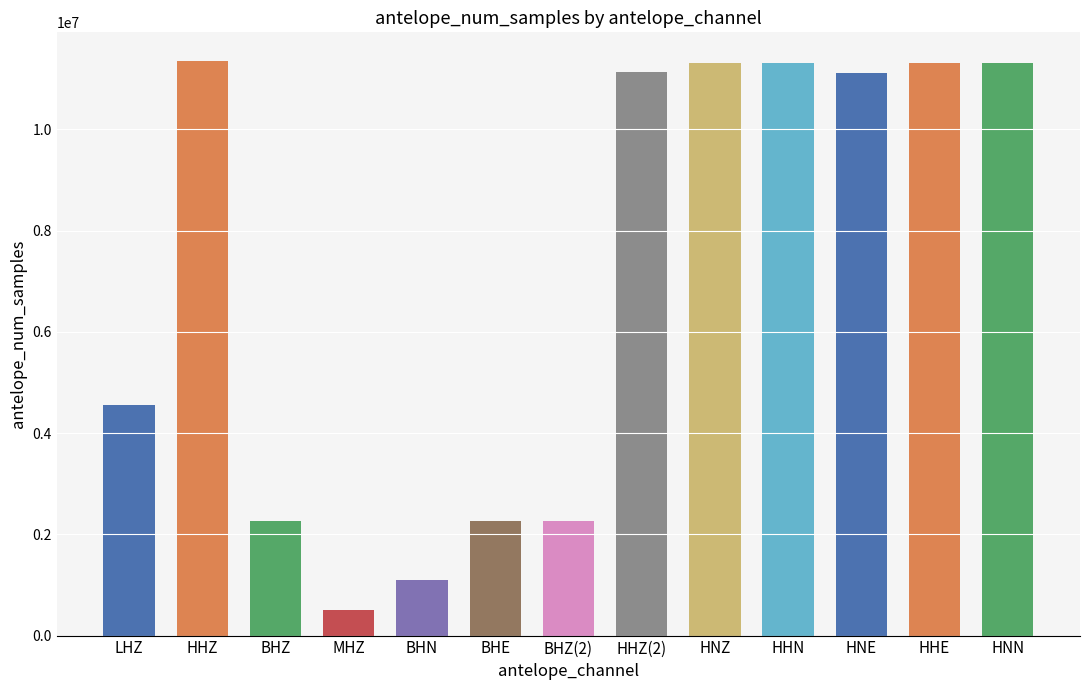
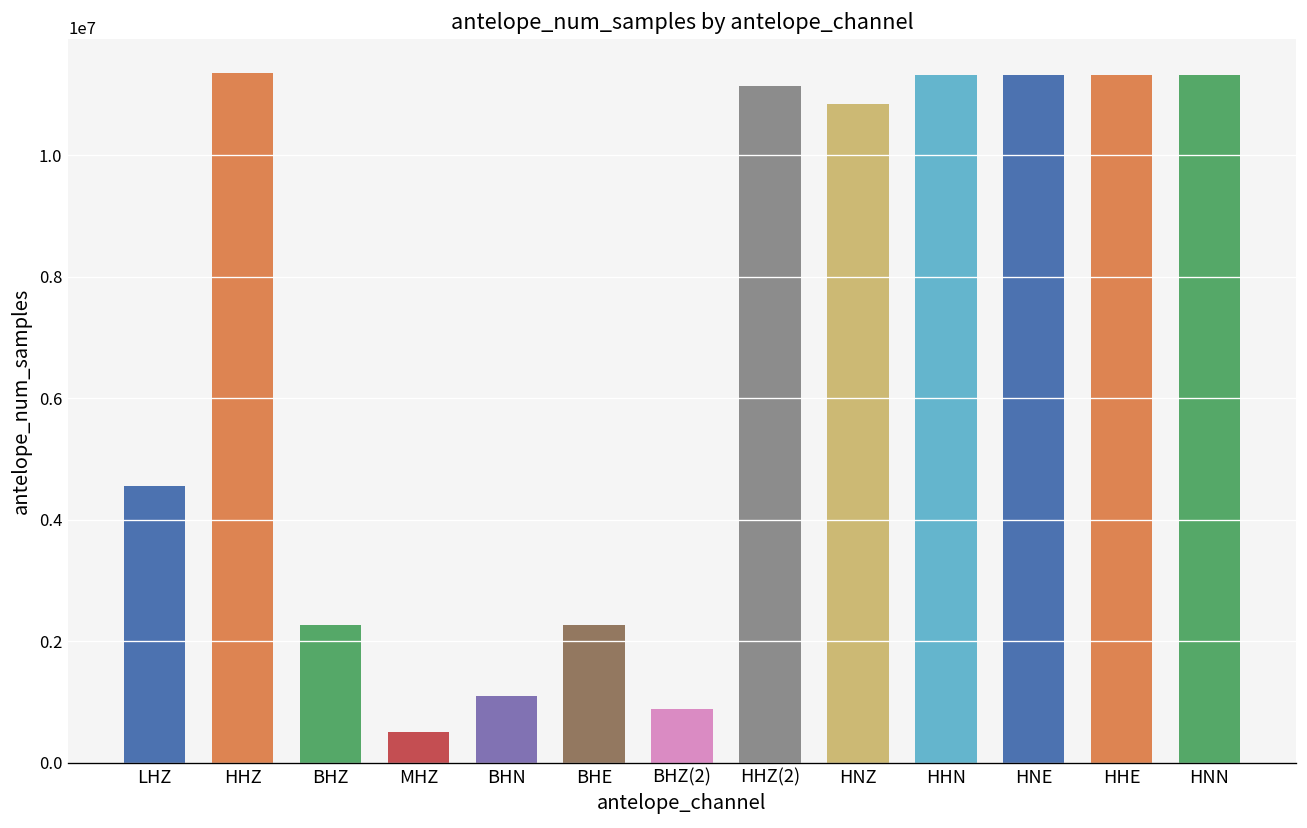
BHZ(2): 2300000 -> 900000
HNZ: 11300000 -> 10800000
HNE: 11100000 -> 11300000
